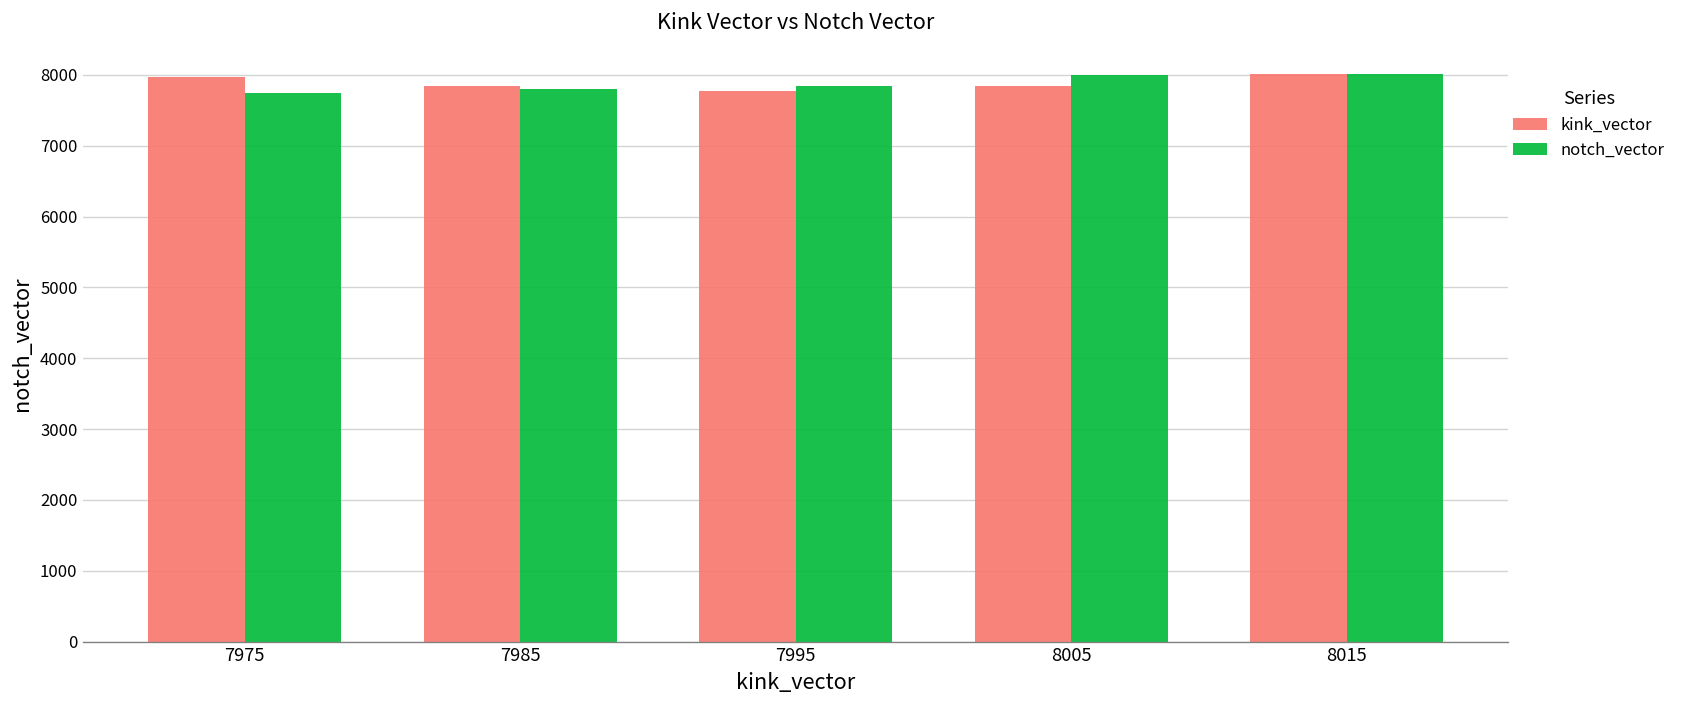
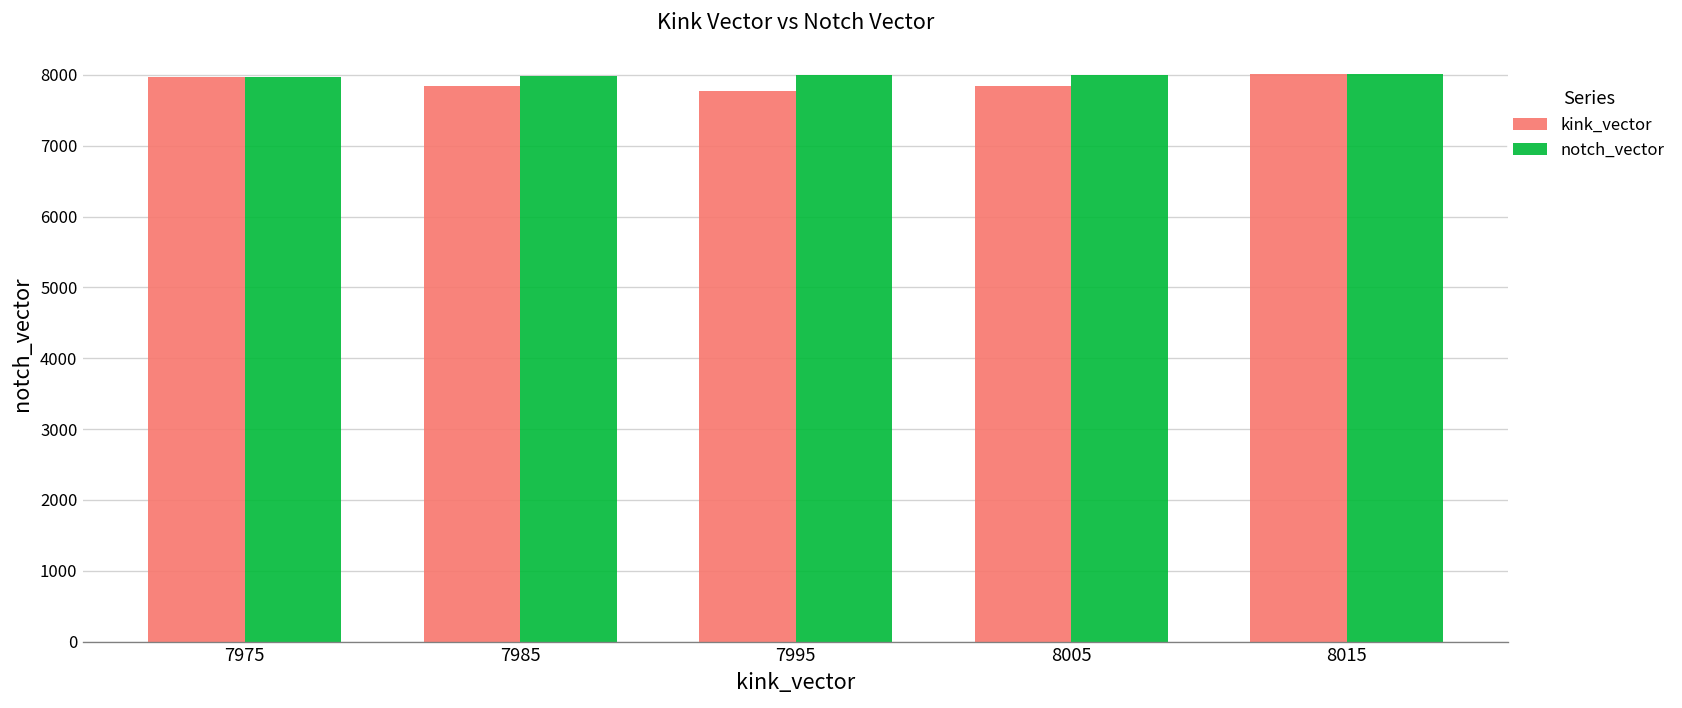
notch_vector, 7975: 7700 -> 8000
notch_vector, 7985: 7800 -> 8000
notch_vector, 7995: 7800 -> 8000
